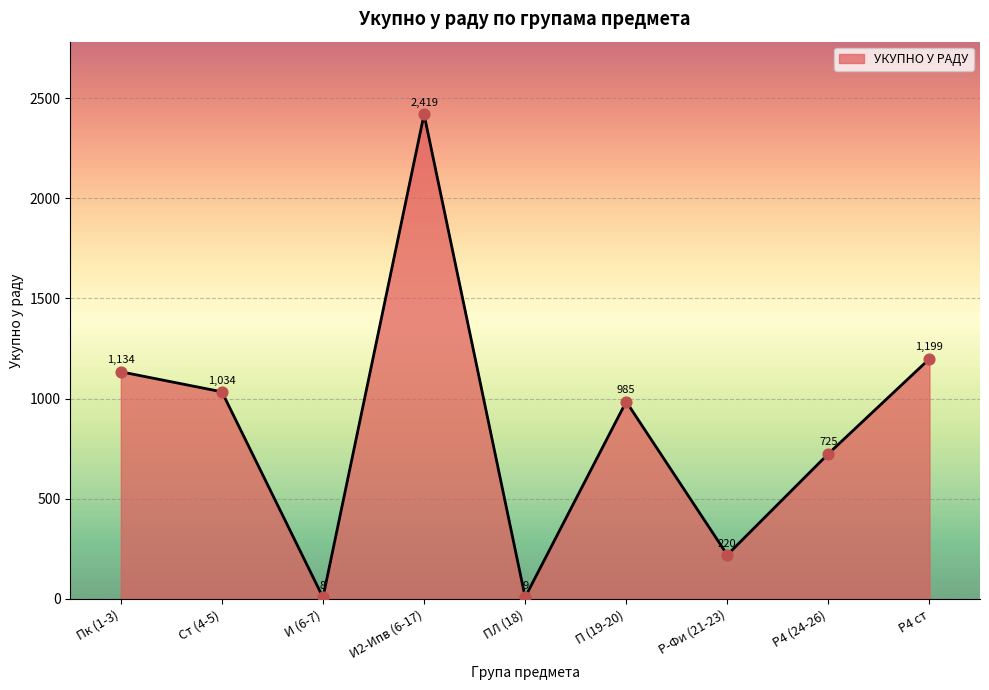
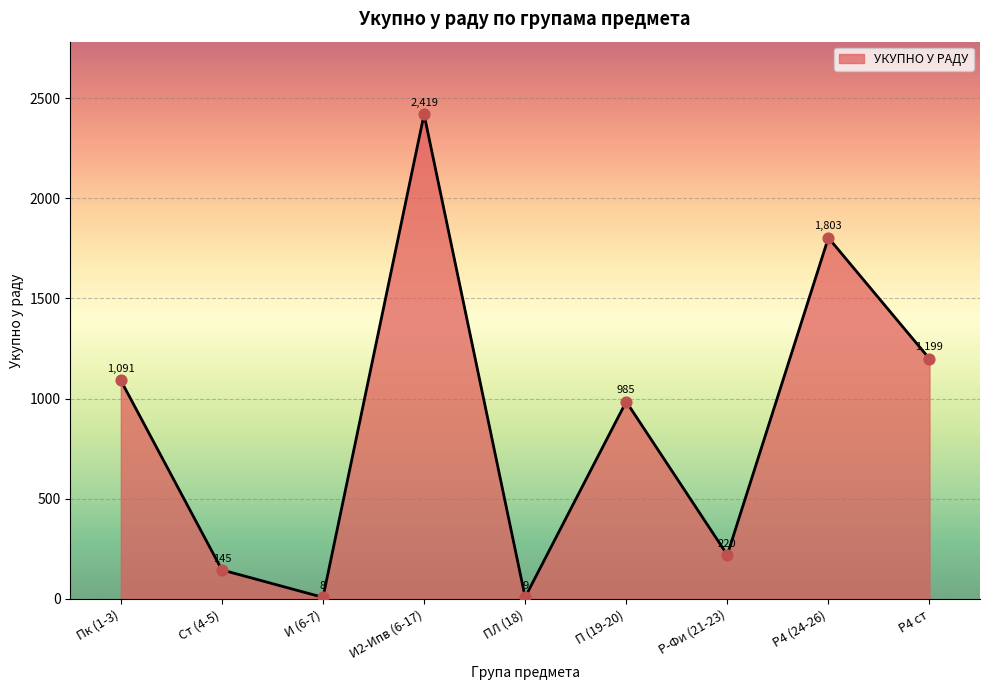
Пк (1-3): 1,134 -> 1,091
Ст (4-5): 1,034 -> 145
Р4 (24-26): 725 -> 1,803
